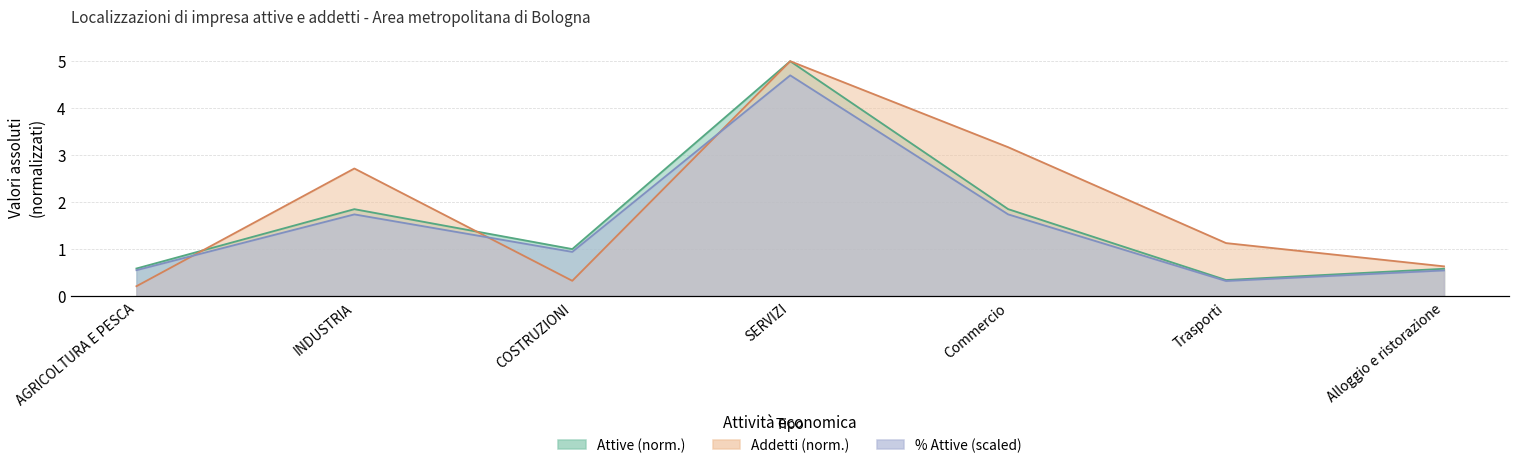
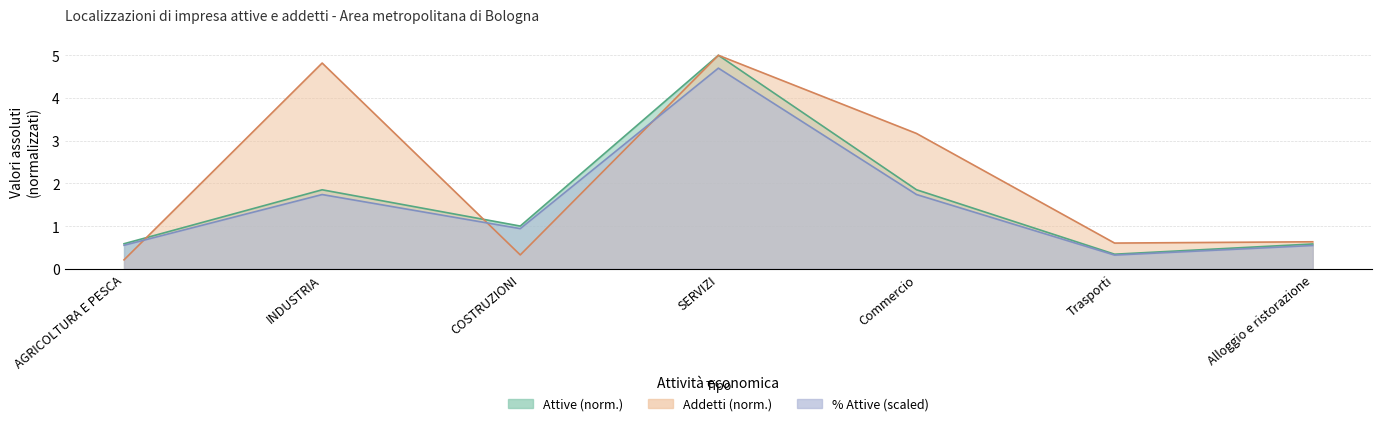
Addetti (norm.), INDUSTRIA: 2.7 -> 4.8
Addetti (norm.), Trasporti: 1.1 -> 0.6
